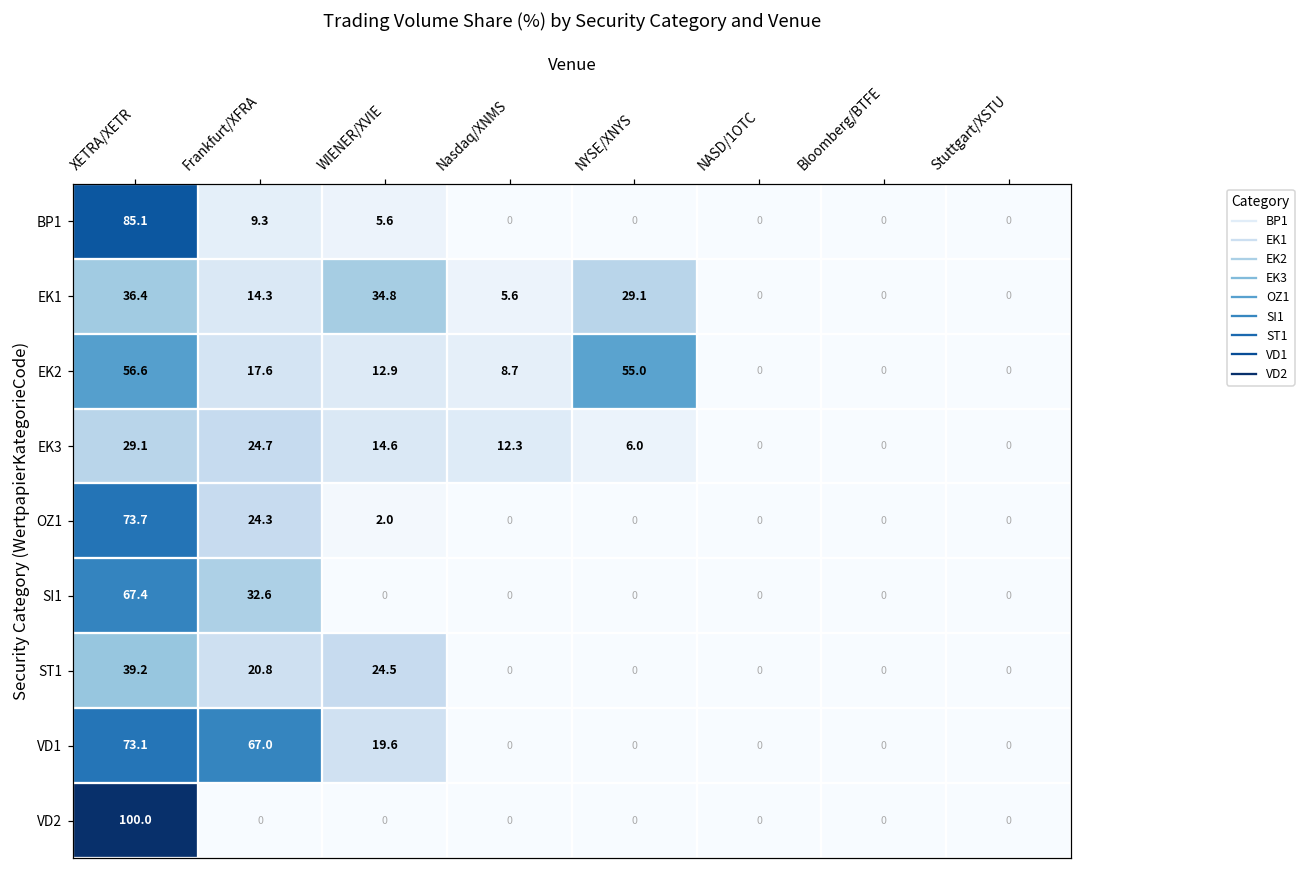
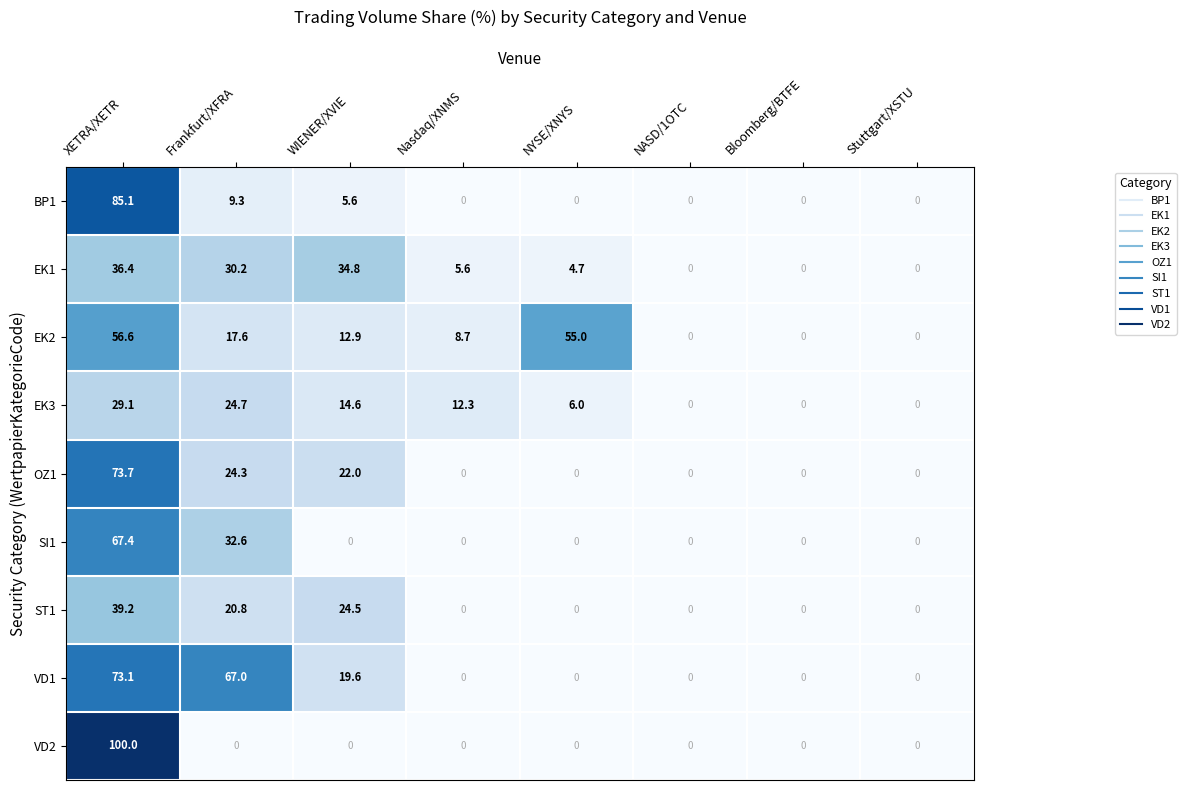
EK1, Frankfurt/XFRA: 14.3 -> 30.2
EK1, NYSE/XNYS: 29.1 -> 4.7
OZ1, WIENER/XVIE: 2.0 -> 22.0
